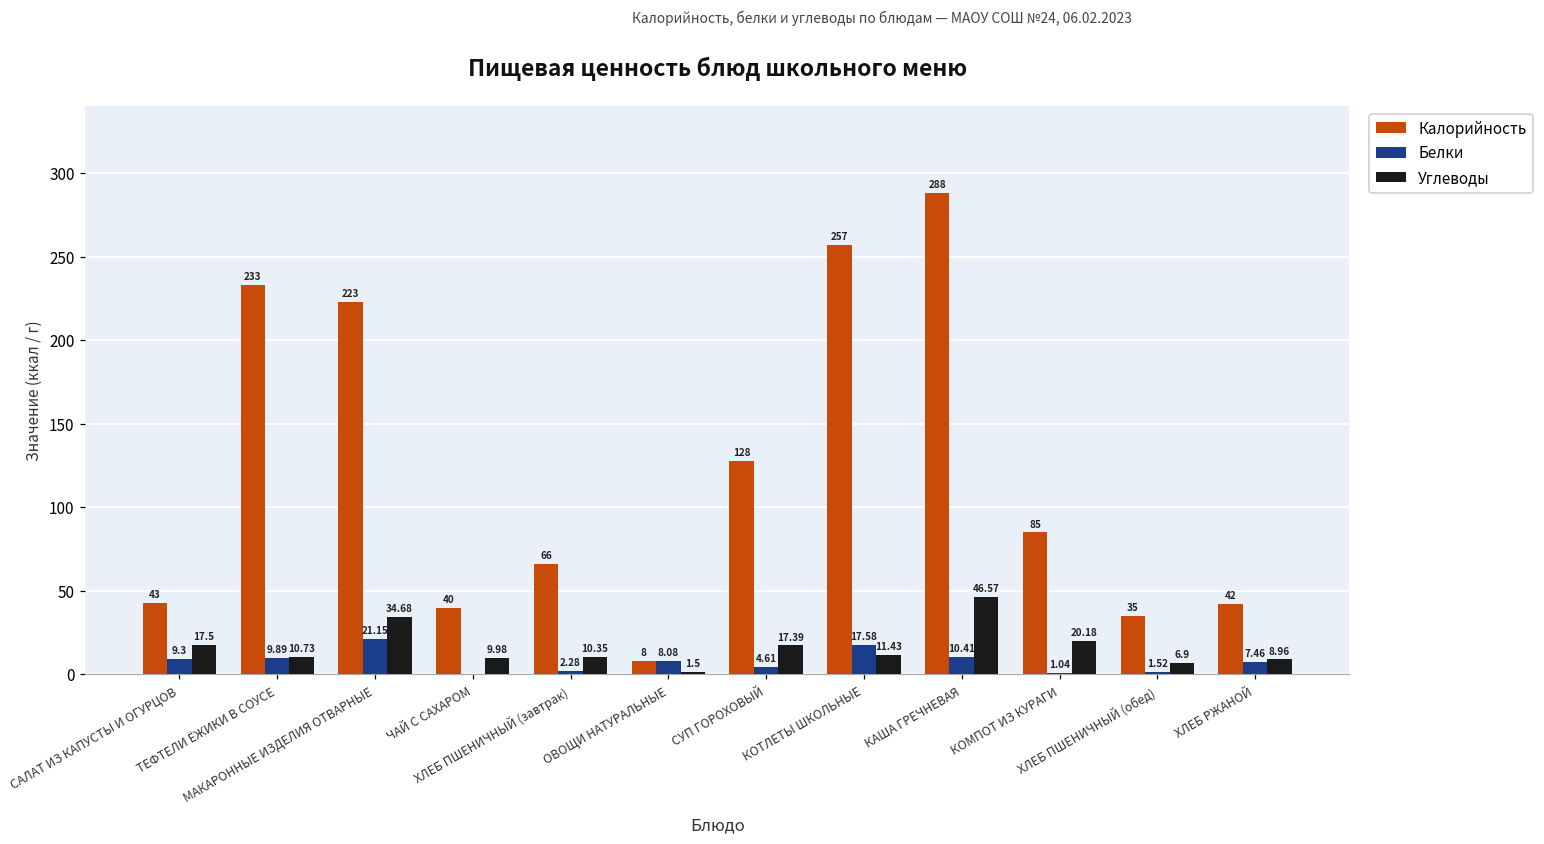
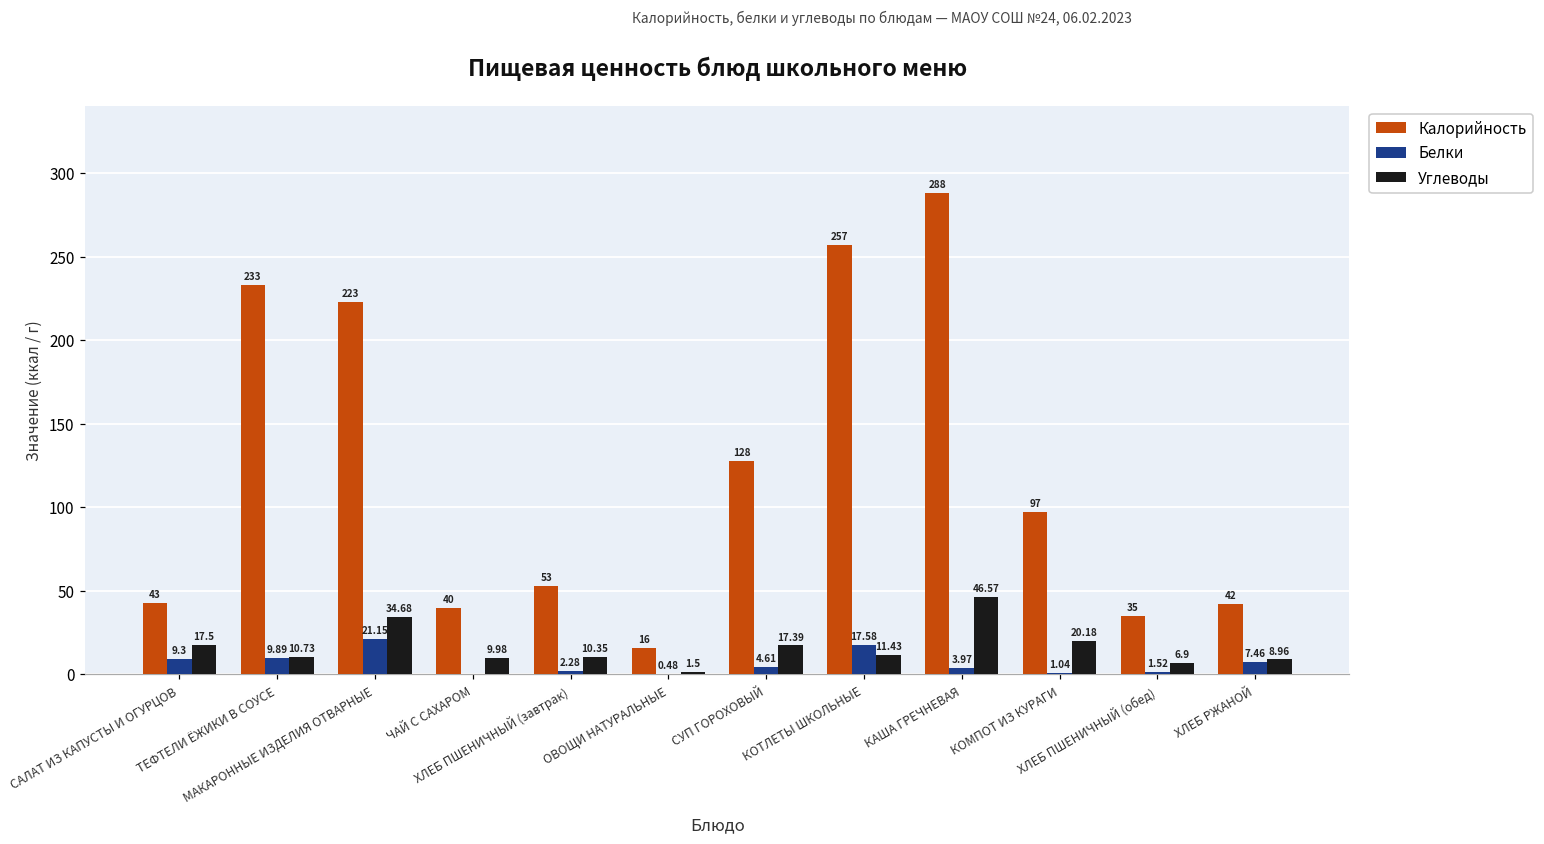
Калорийность, ХЛЕБ ПШЕНИЧНЫЙ (завтрак): 66 -> 53
Калорийность, ОВОЩИ НАТУРАЛЬНЫЕ: 8 -> 16
Белки, ОВОЩИ НАТУРАЛЬНЫЕ: 8.08 -> 0.48
Белки, КАША ГРЕЧНЕВАЯ: 10.41 -> 3.97
Калорийность, КОМПОТ ИЗ КУРАГИ: 85 -> 97
